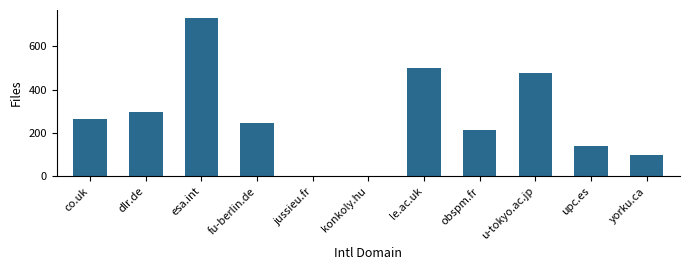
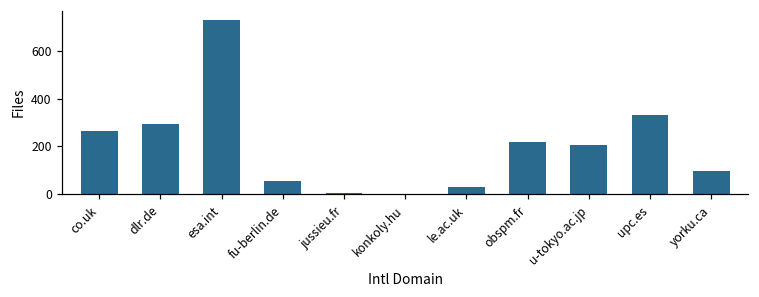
fu-berlin.de: 240 -> 60
le.ac.uk: 500 -> 30
u-tokyo.ac.jp: 480 -> 210
upc.es: 140 -> 330
